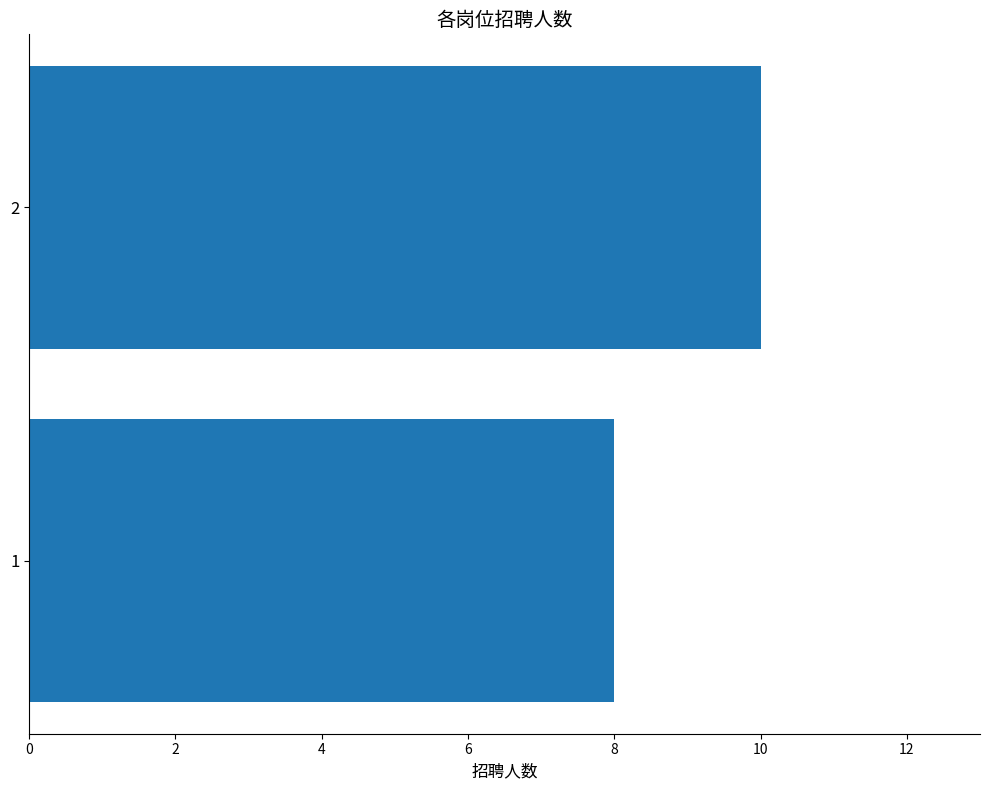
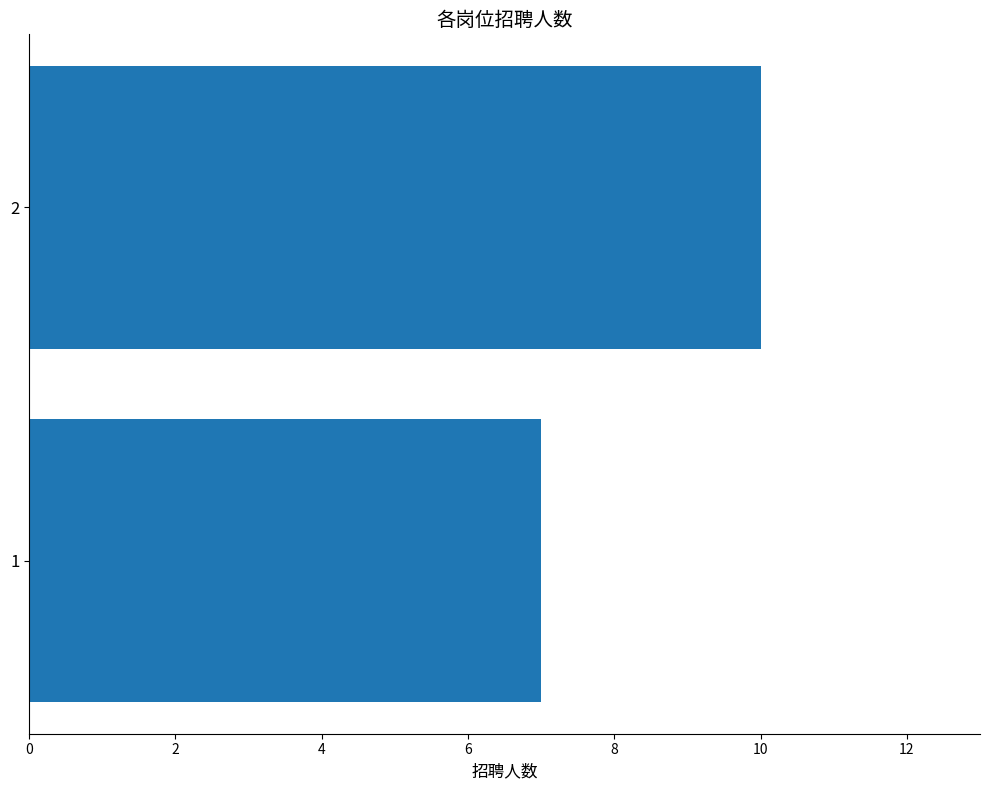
1: 8 -> 7
